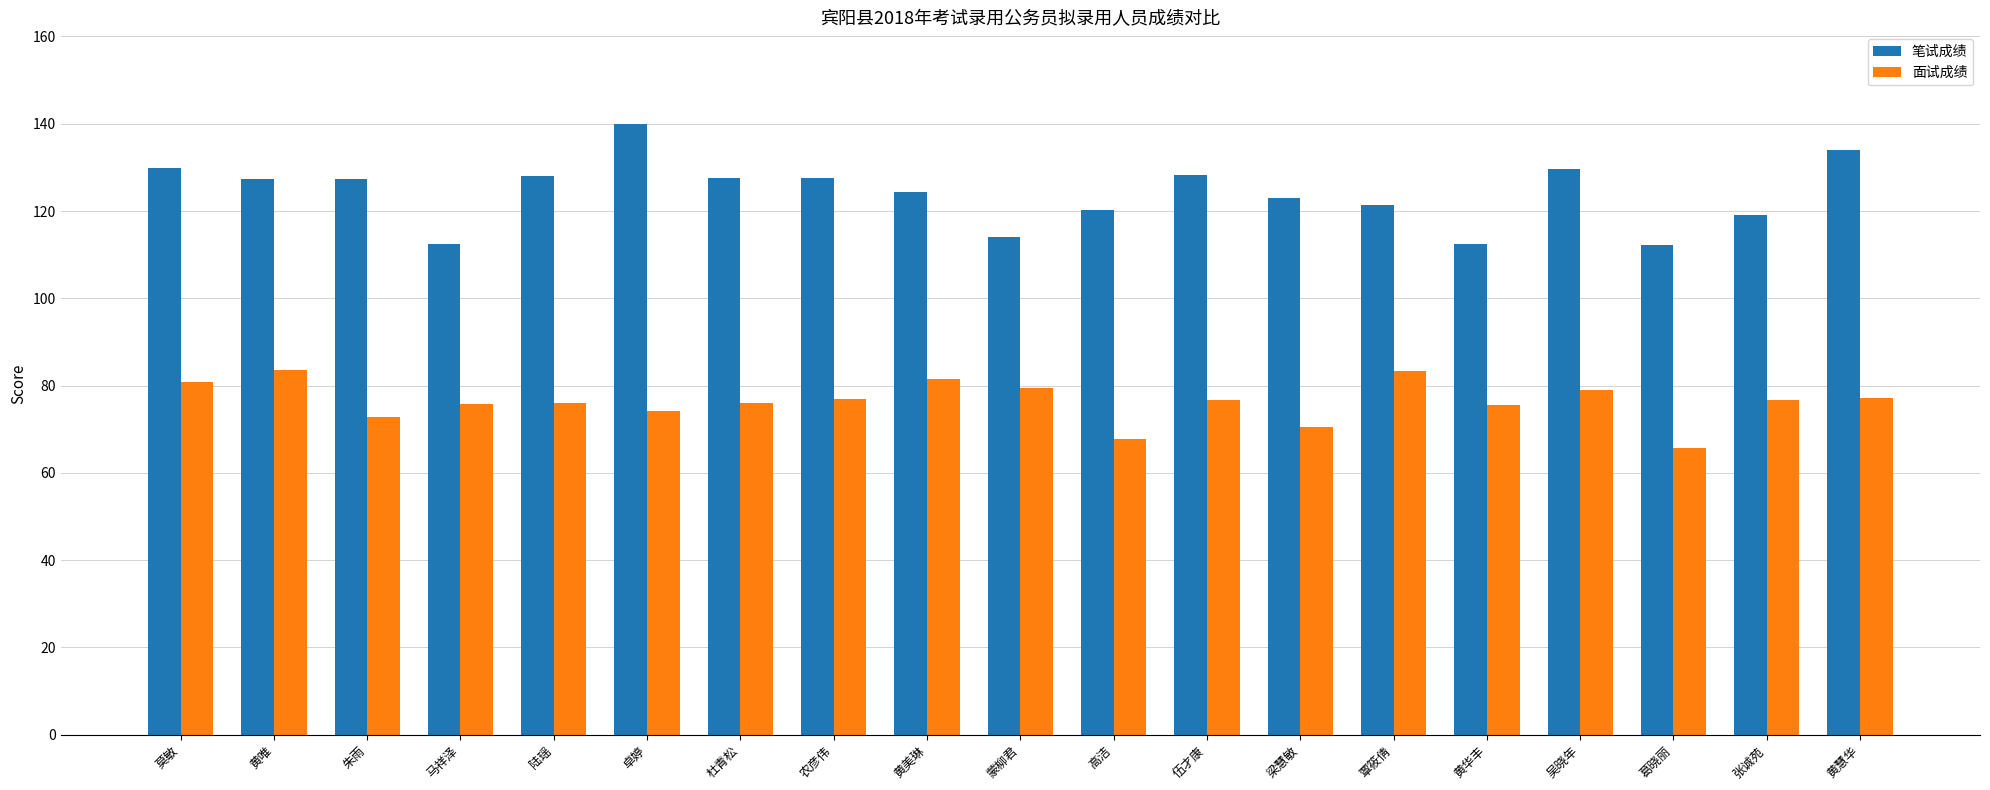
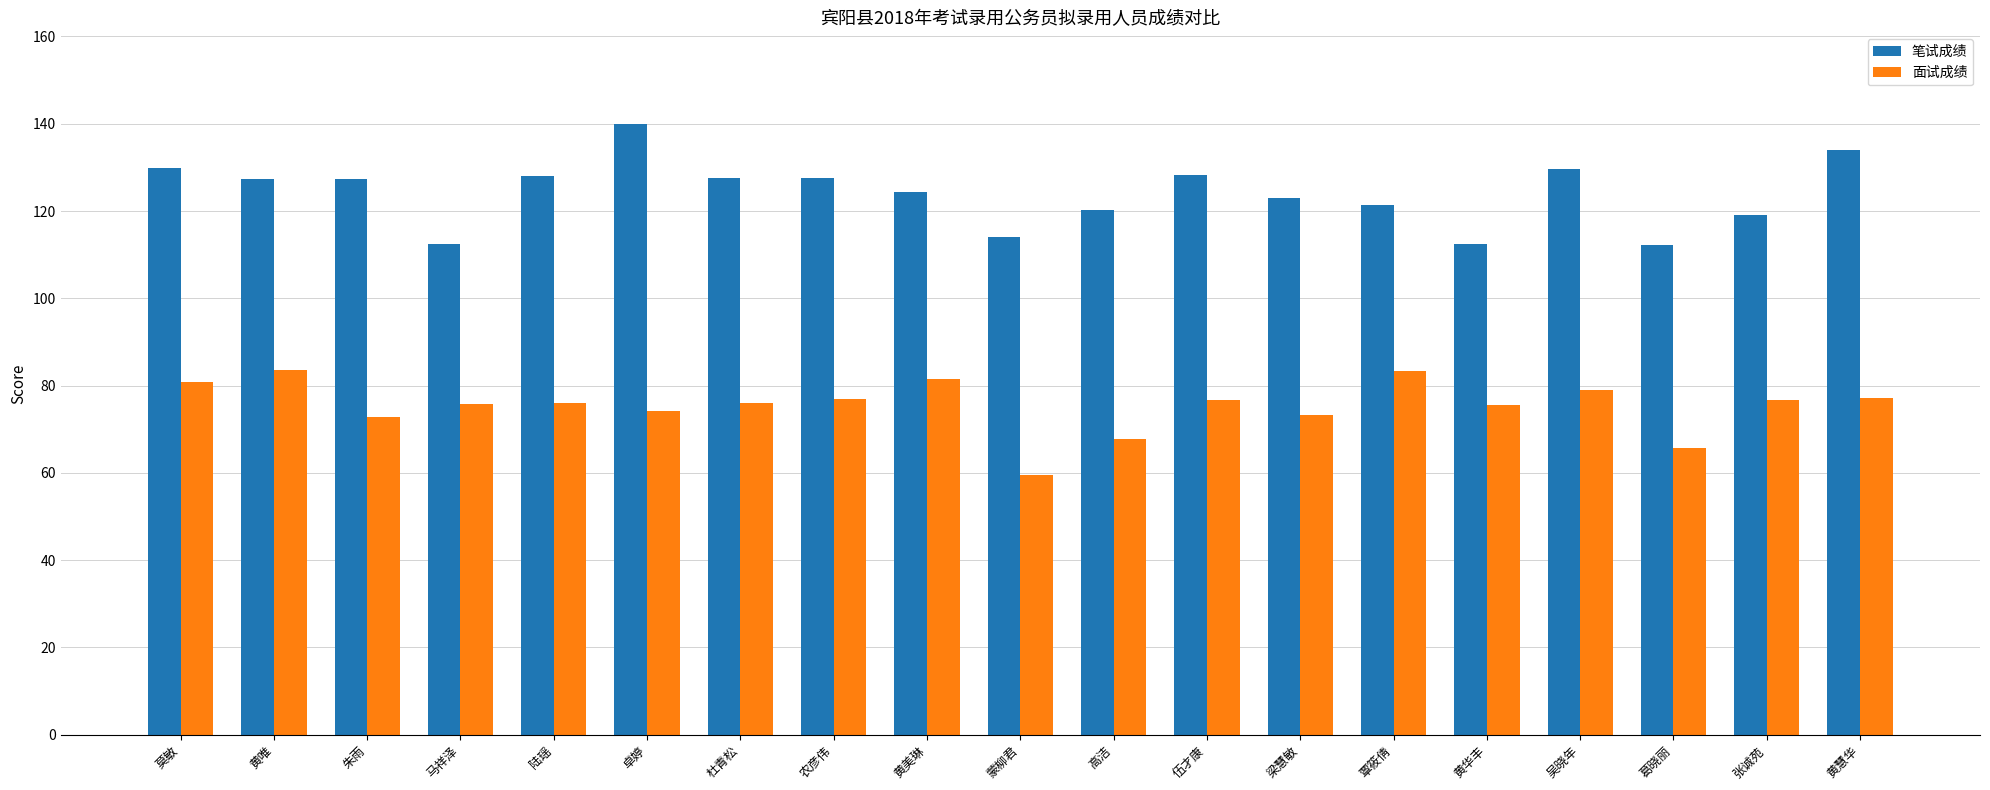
面试成绩, 蒙柳君: 79 -> 60
面试成绩, 梁慧敏: 70 -> 73
